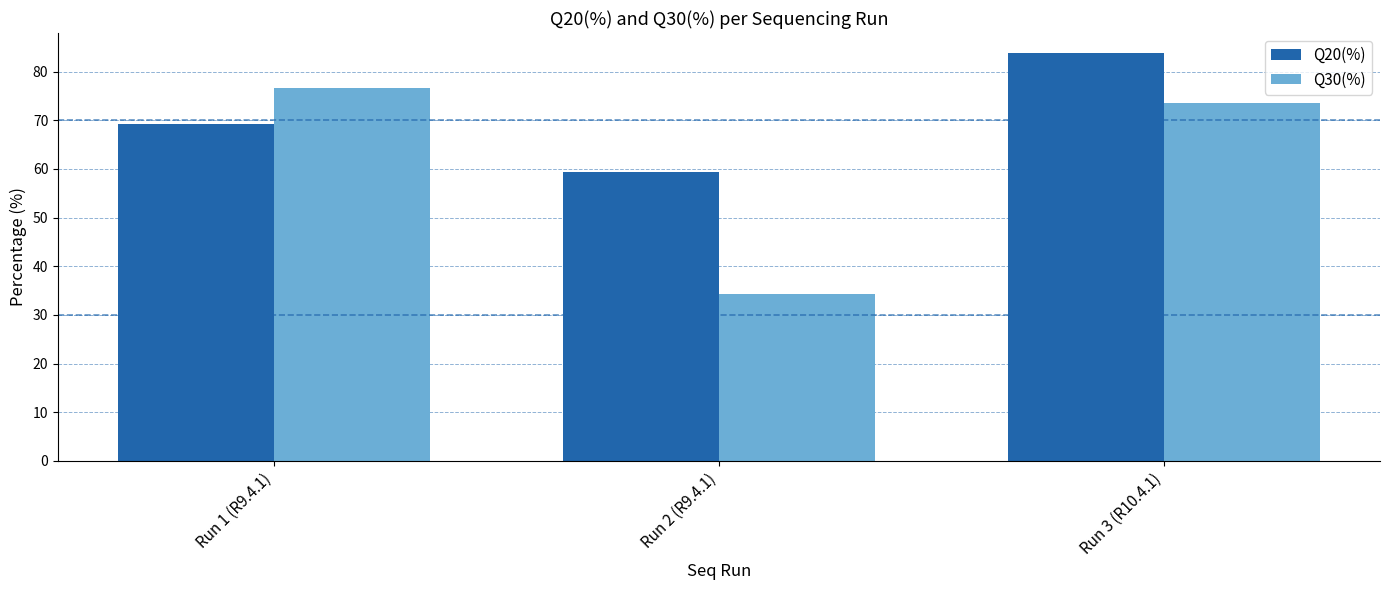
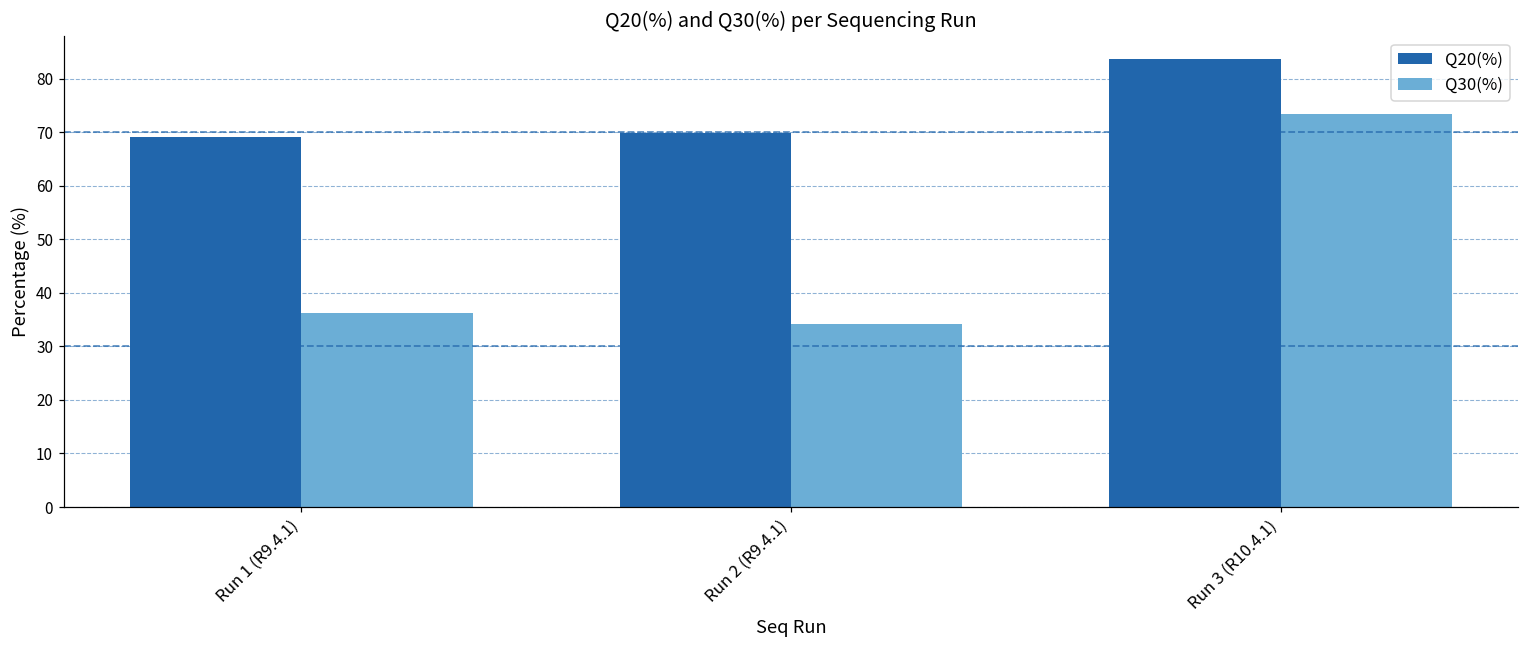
Q30(%), Run 1 (R9.4.1): 77 -> 36
Q20(%), Run 2 (R9.4.1): 59 -> 70
